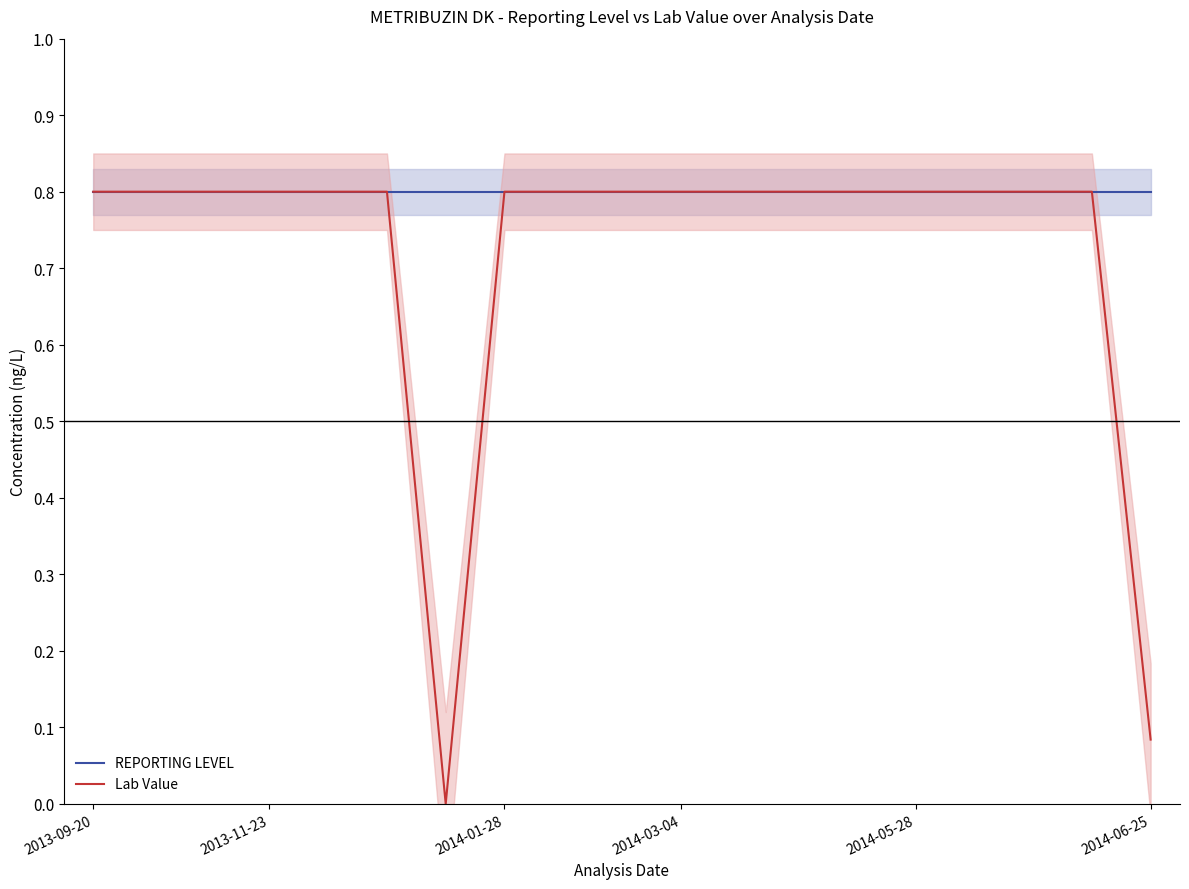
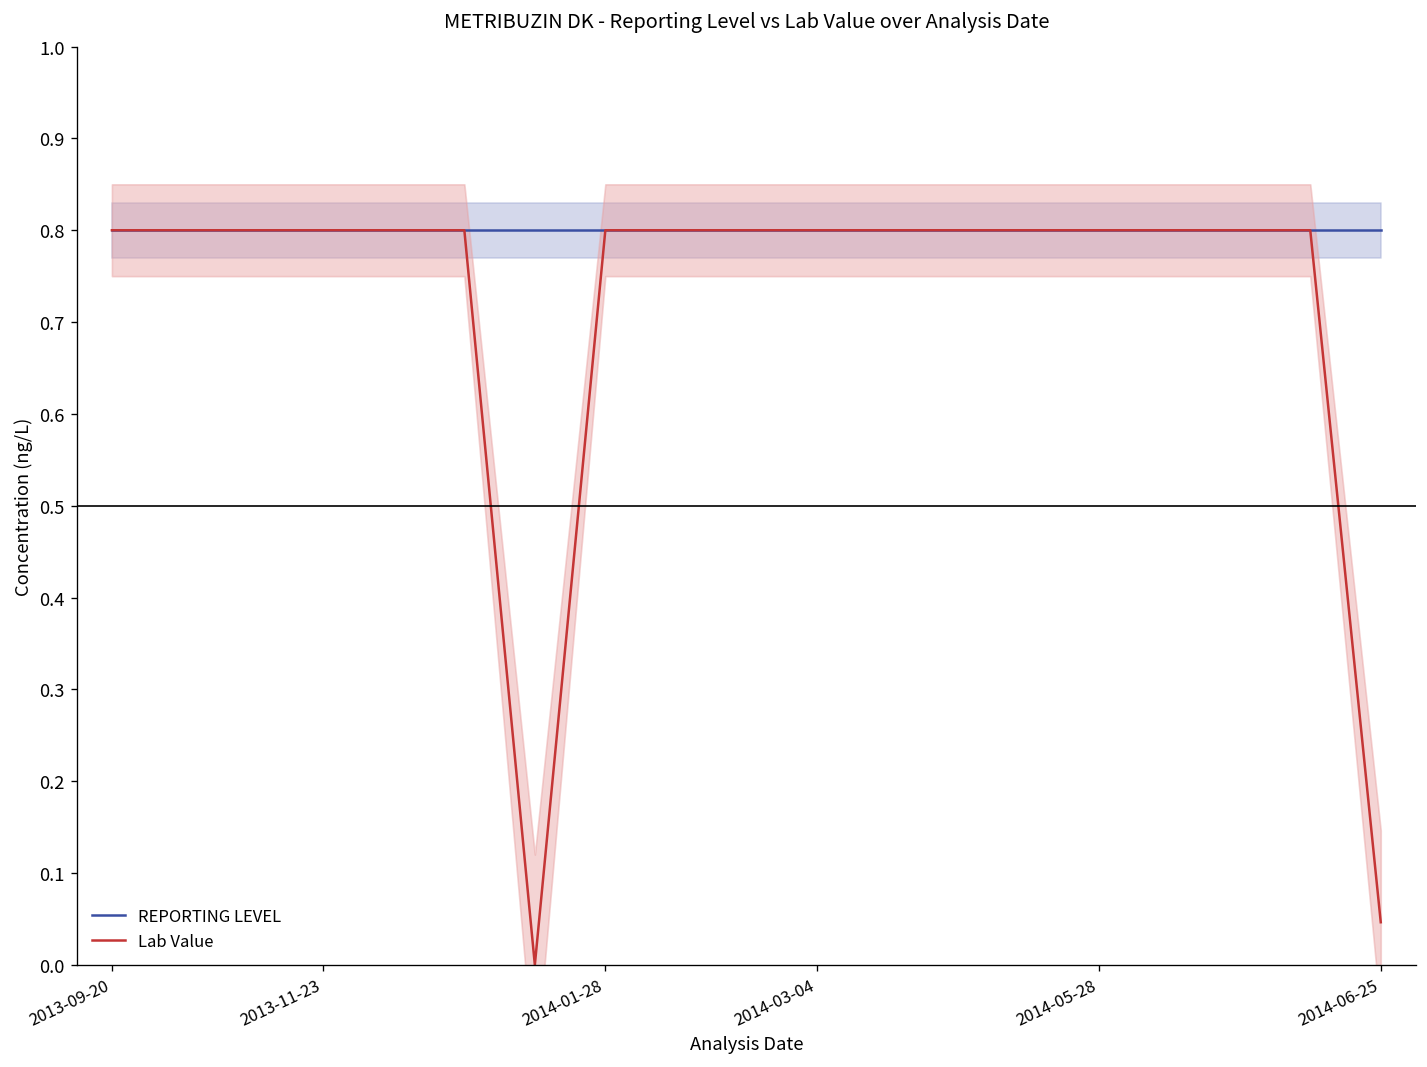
Lab Value, 2014-06-25: 0.08 -> 0.05
